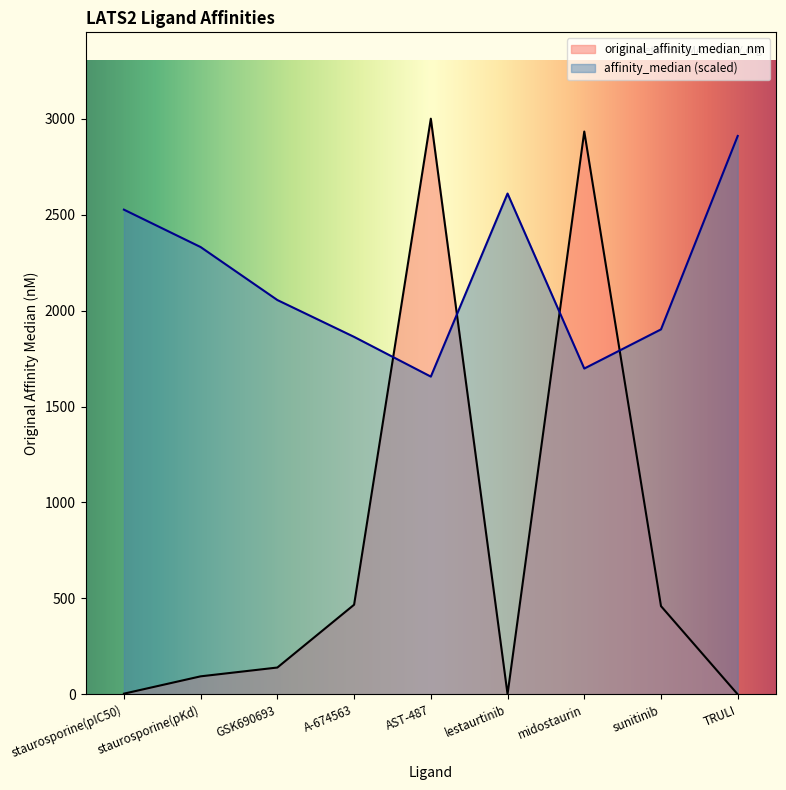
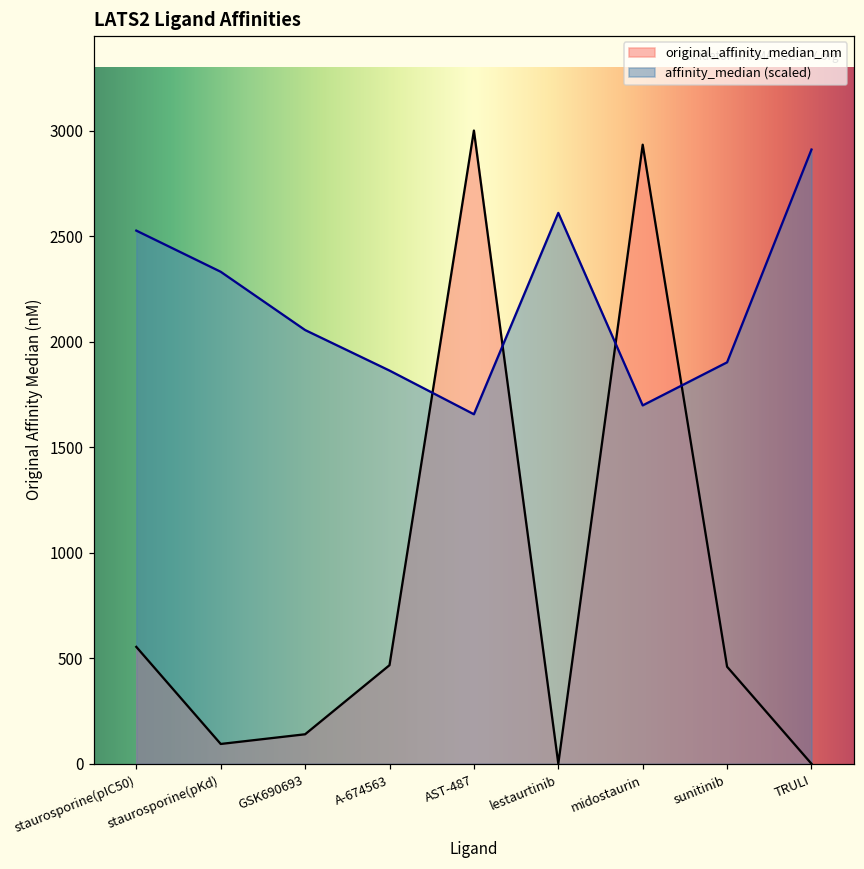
original_affinity_median_nm, staurosporine(pIC50): 0 -> 550
